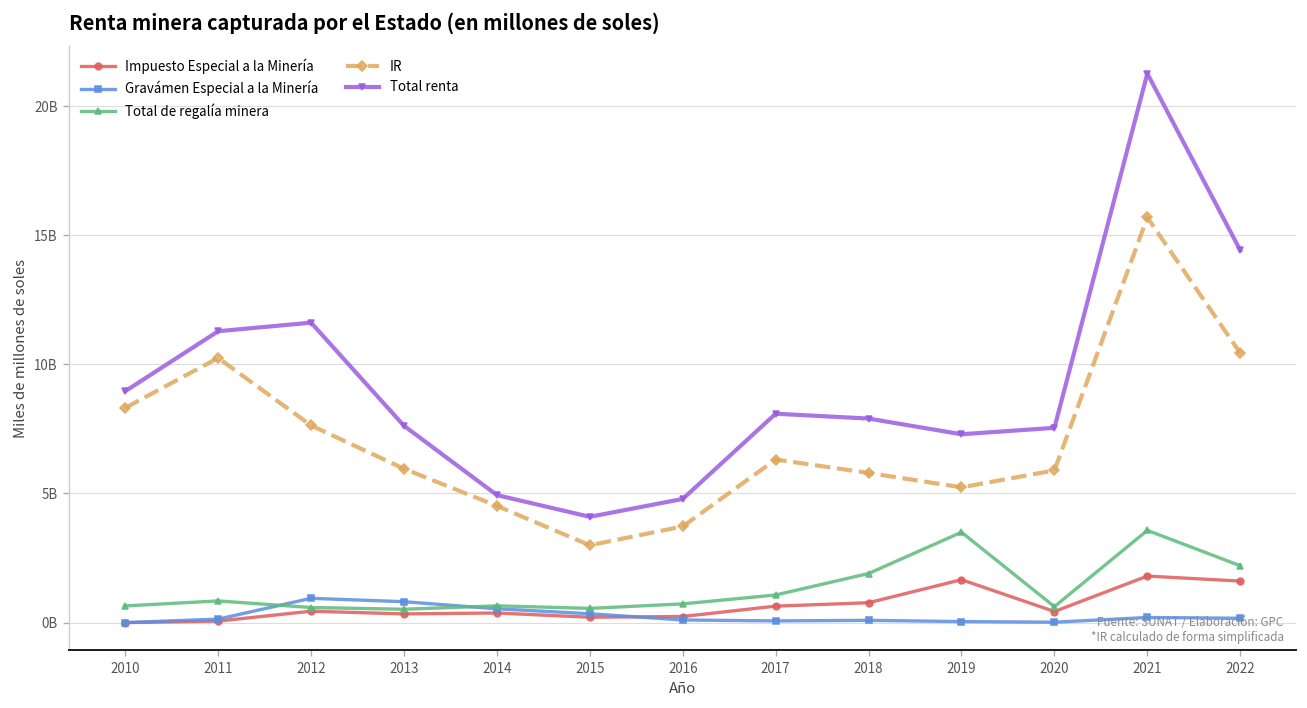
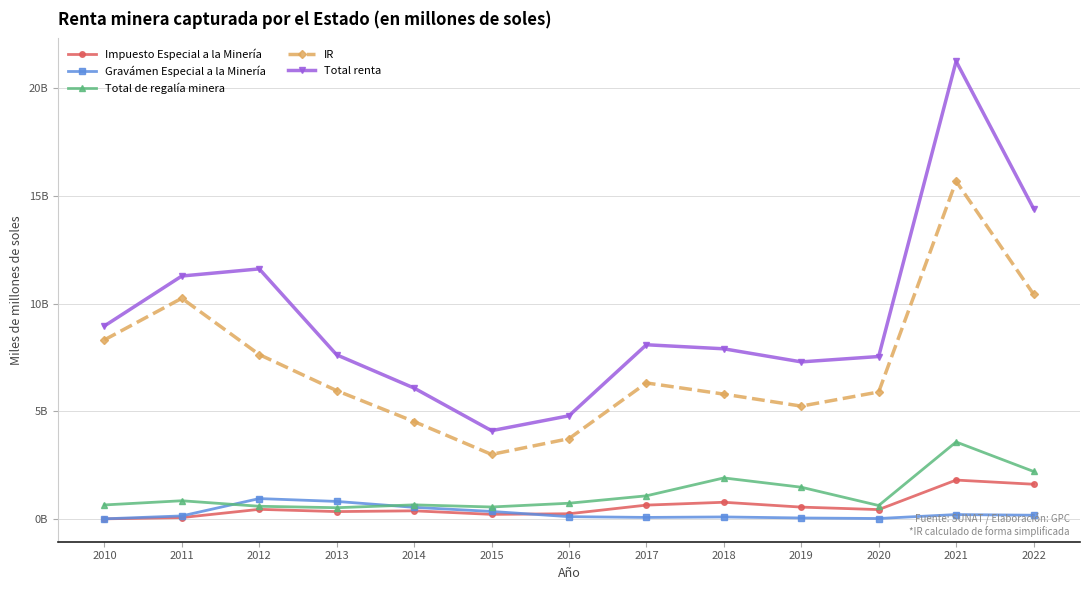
Total renta, 2014: 4900000000 -> 6100000000
Impuesto Especial a la Minería, 2019: 1700000000 -> 500000000
Total de regalía minera, 2019: 3500000000 -> 1500000000
